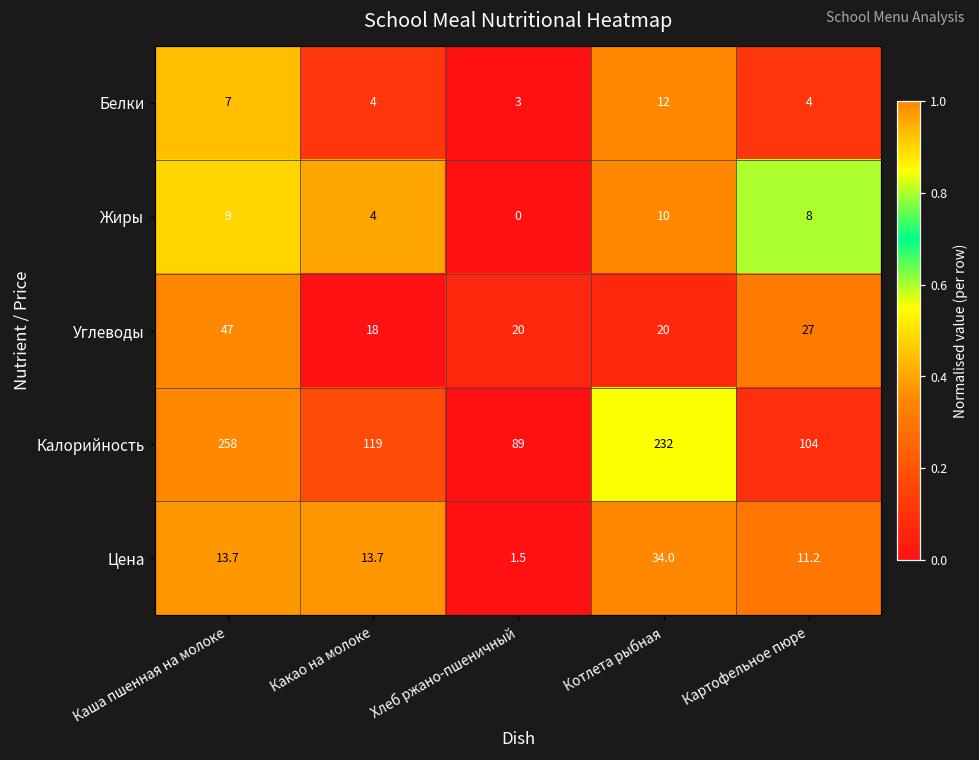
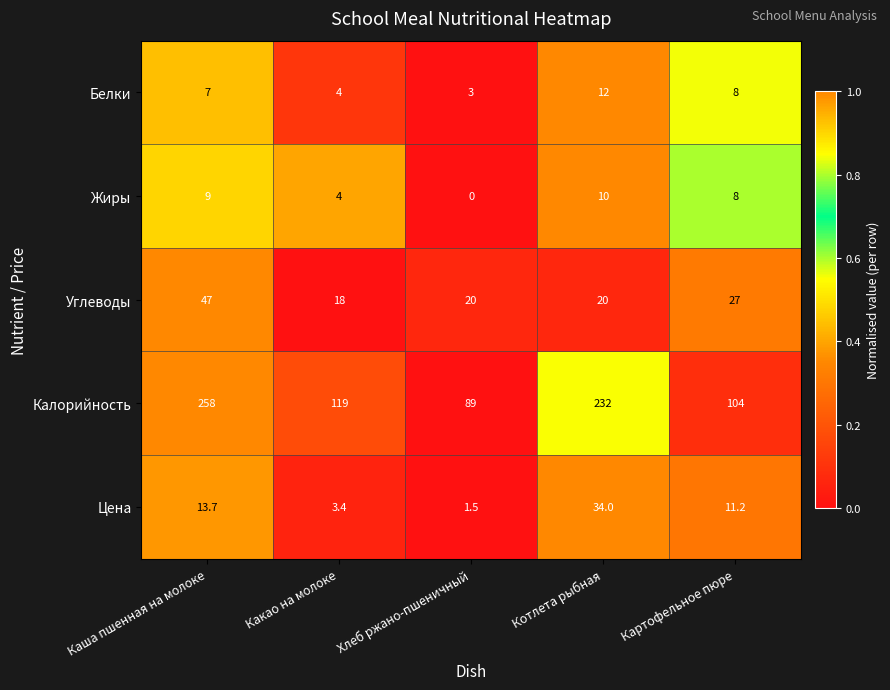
Белки, Картофельное пюре: 4 -> 8
Цена, Какао на молоке: 13.7 -> 3.4
